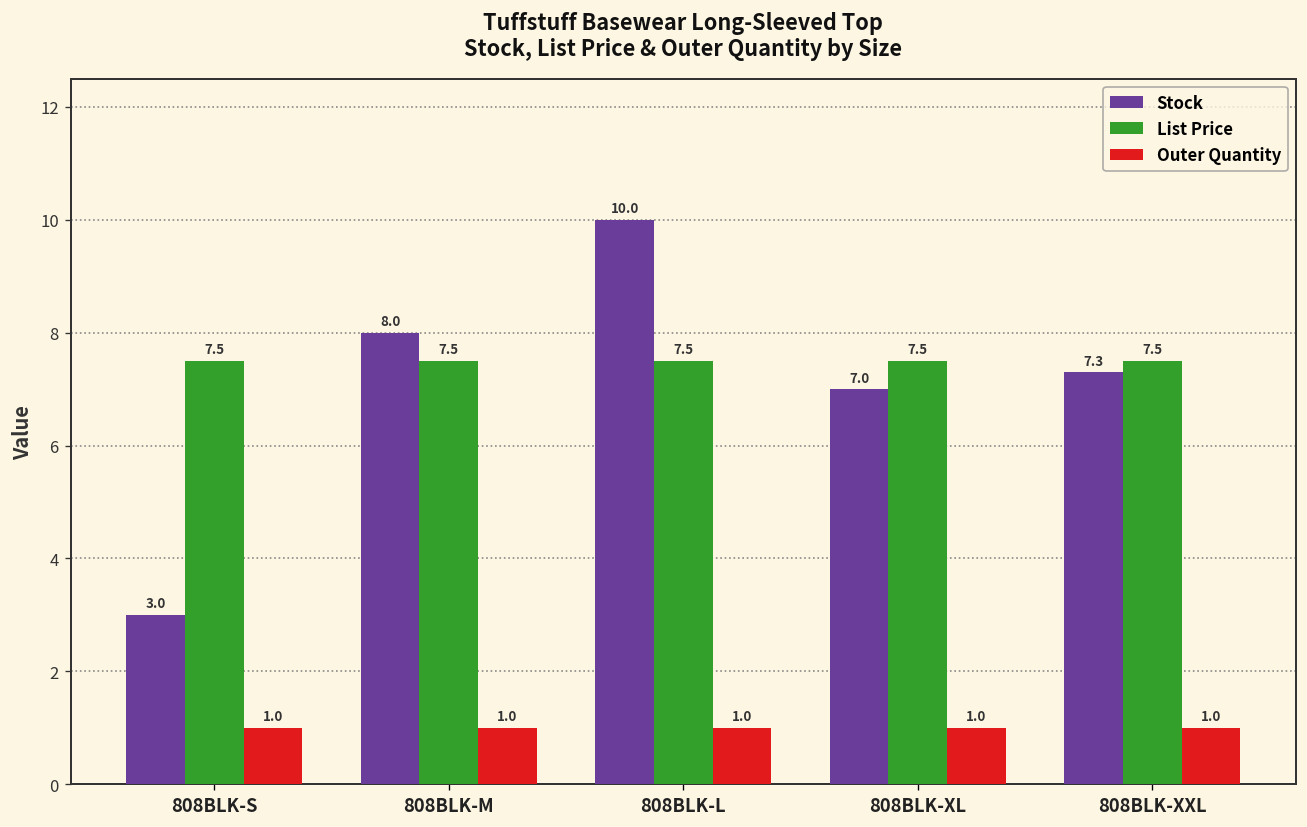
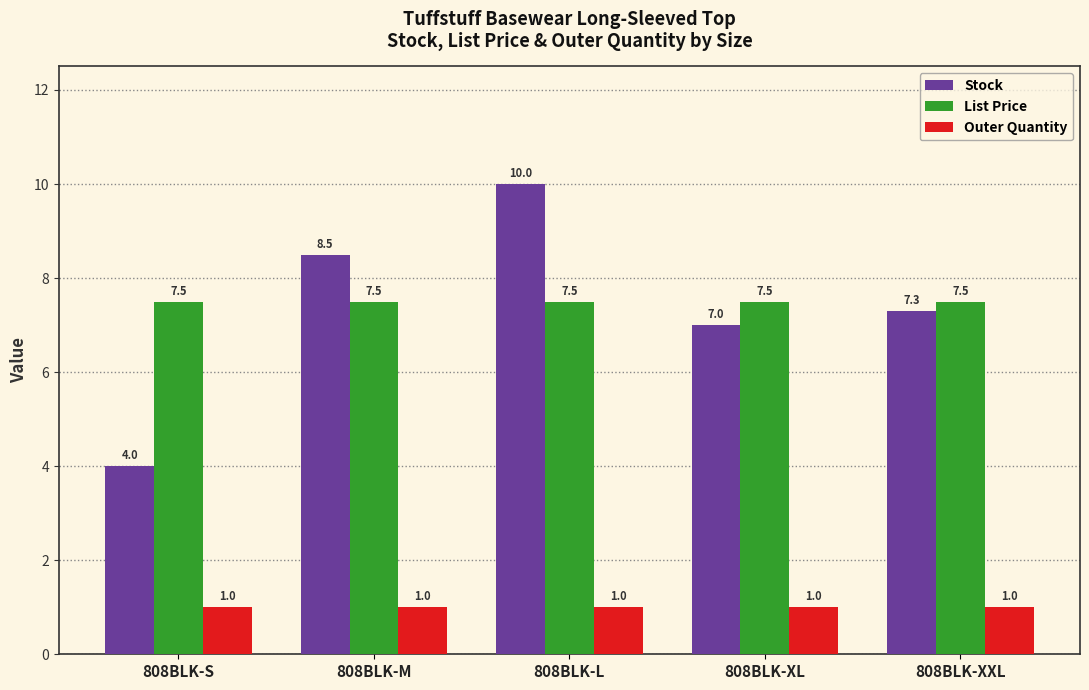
Stock, 808BLK-S: 3.0 -> 4.0
Stock, 808BLK-M: 8.0 -> 8.5
